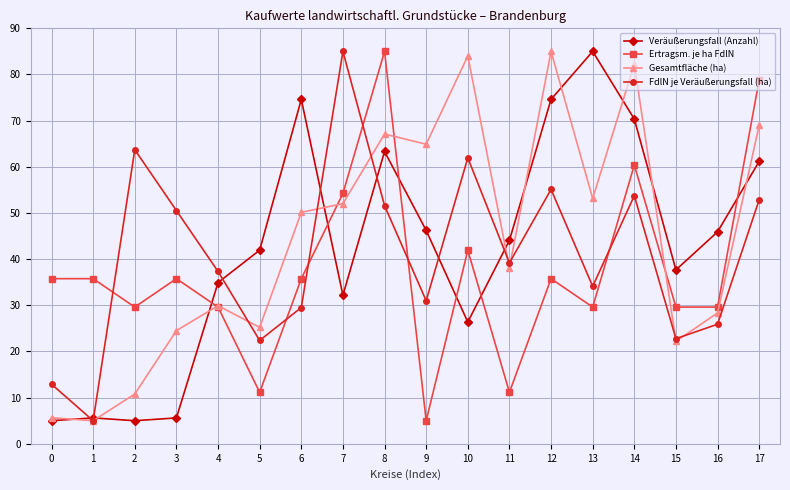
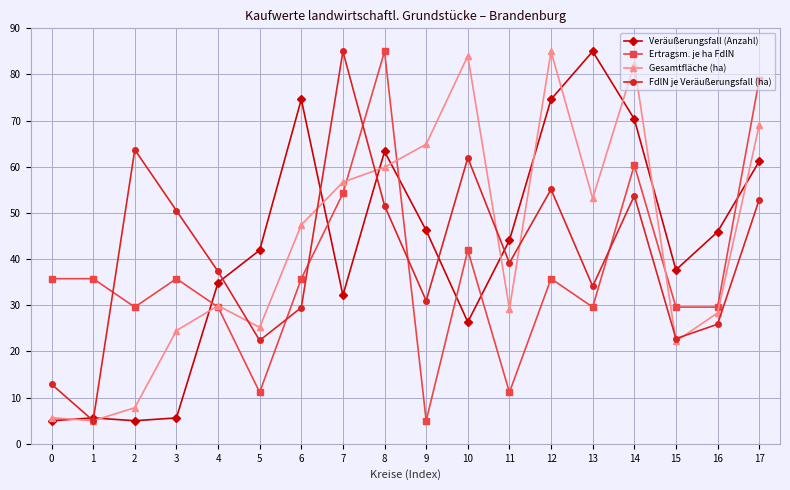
Gesamtfläche (ha), 2: 11 -> 8
Gesamtfläche (ha), 6: 50 -> 47
Gesamtfläche (ha), 7: 52 -> 57
Gesamtfläche (ha), 8: 67 -> 60
Gesamtfläche (ha), 11: 38 -> 29
